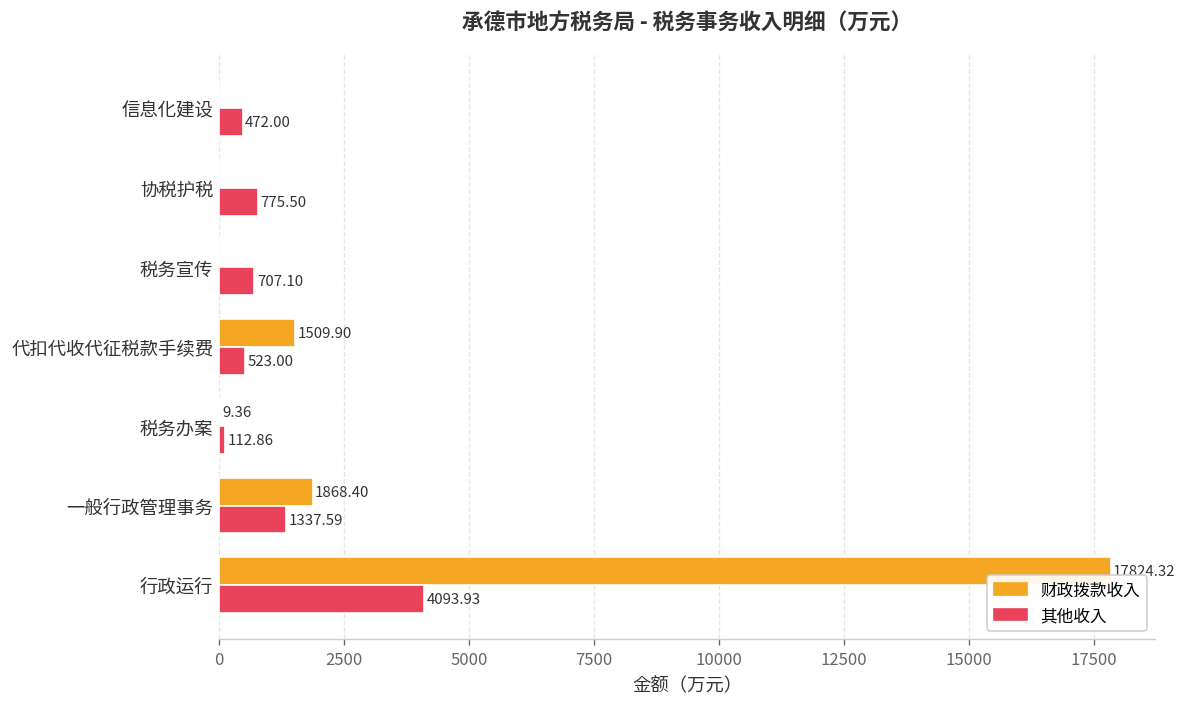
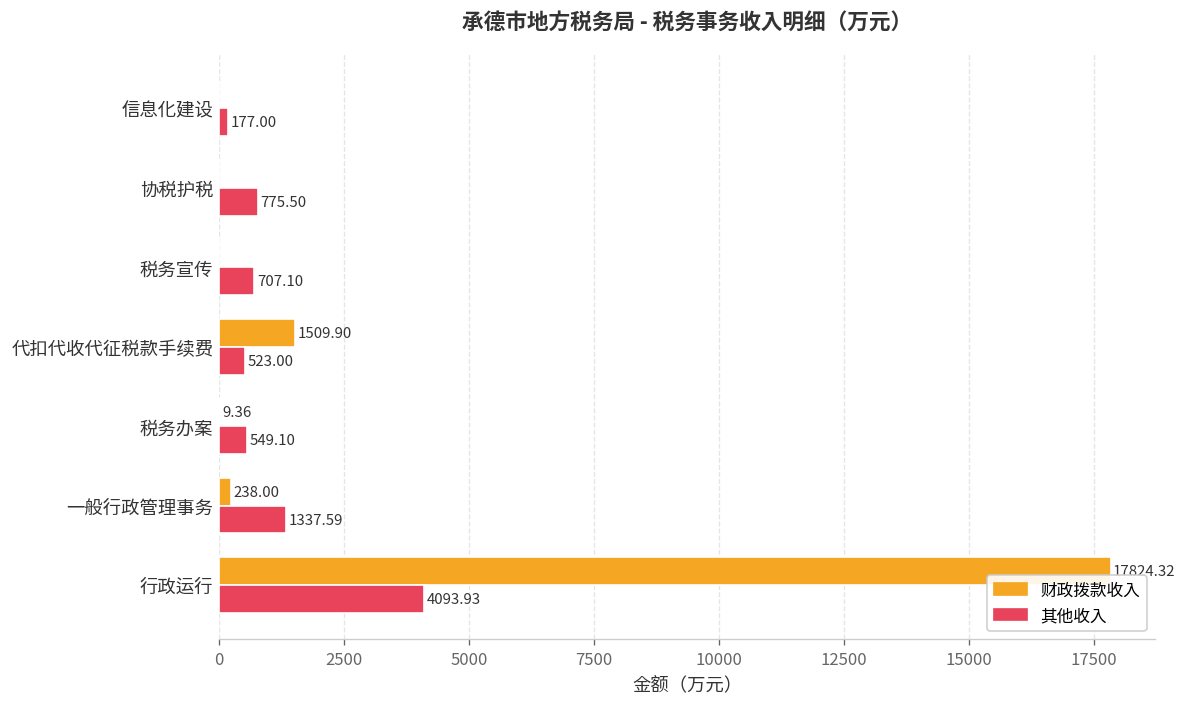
其他收入, 信息化建设: 472.00 -> 177.00
其他收入, 税务办案: 112.86 -> 549.10
财政拨款收入, 一般行政管理事务: 1868.40 -> 238.00
